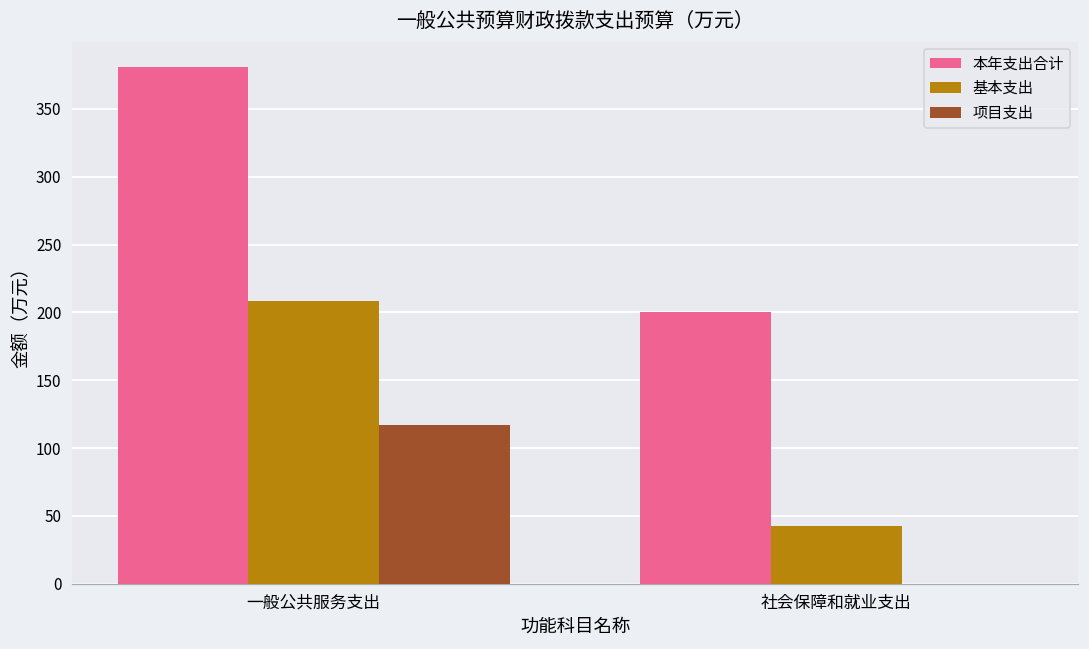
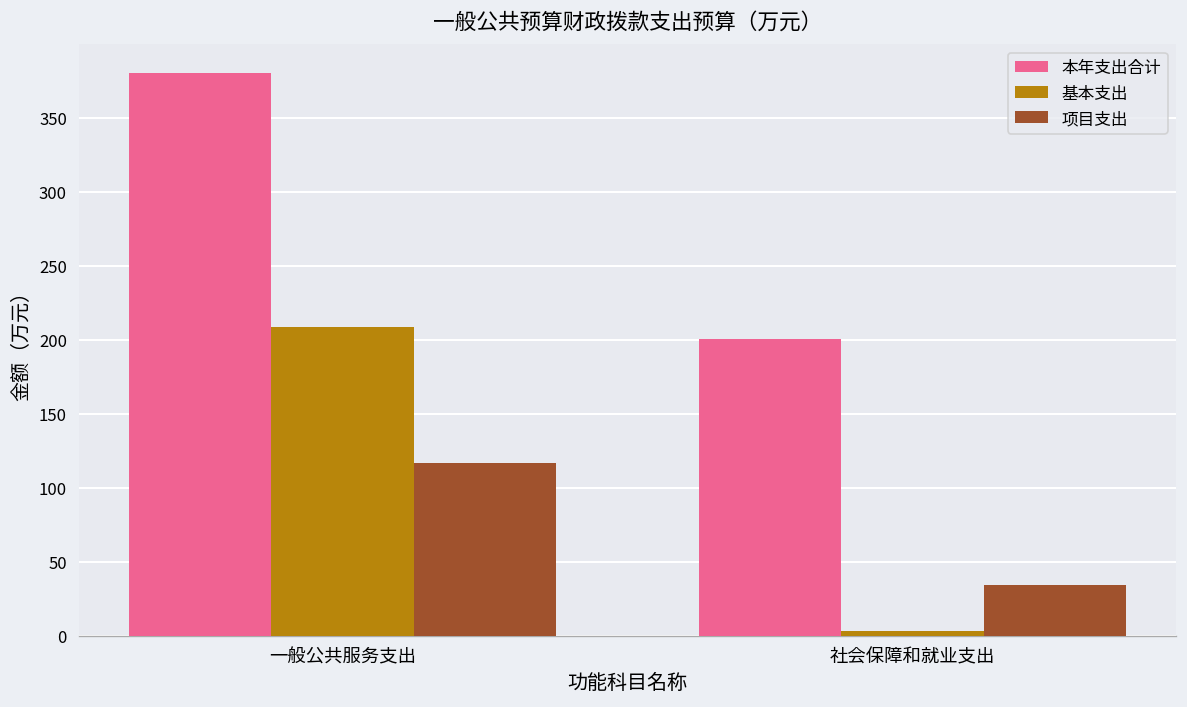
基本支出, 社会保障和就业支出: 42 -> 3
项目支出, 社会保障和就业支出: 0 -> 35
